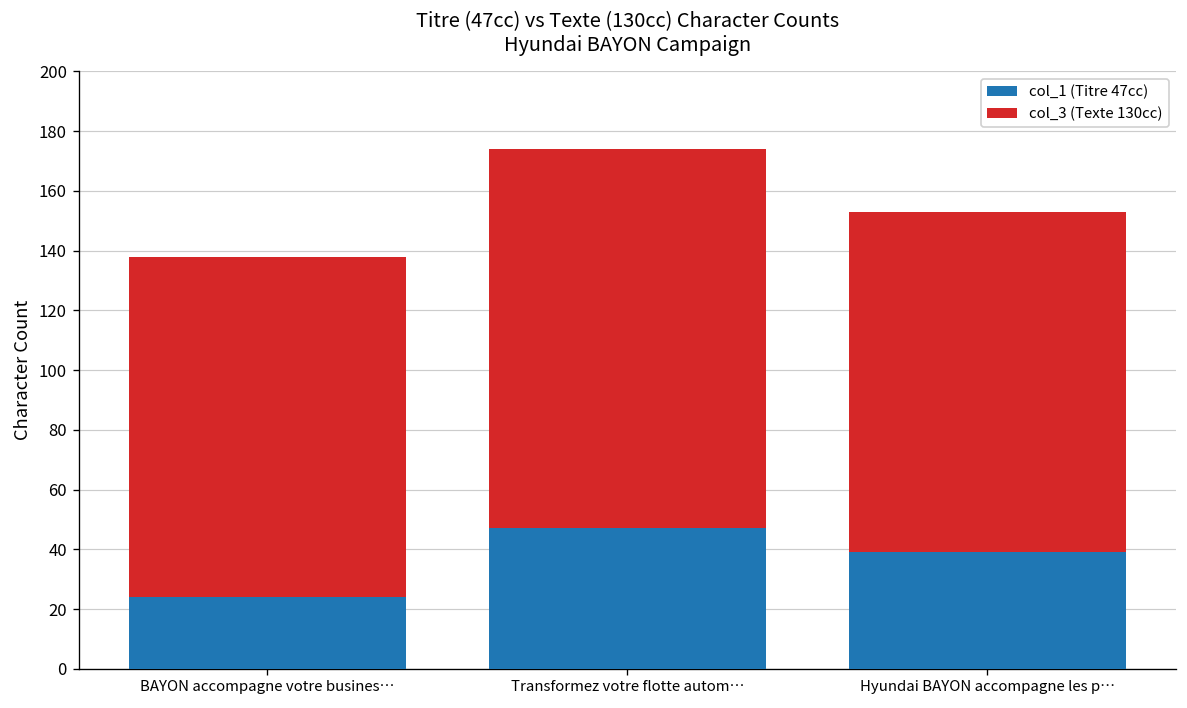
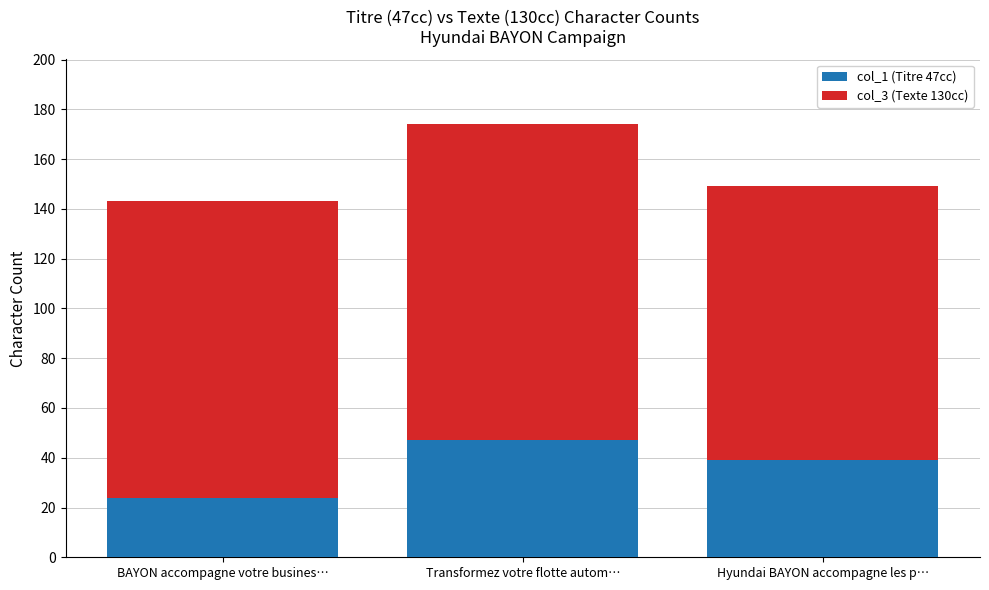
col_3 (Texte 130cc), BAYON accompagne votre busines…: 114 -> 119
col_3 (Texte 130cc), Hyundai BAYON accompagne les p…: 114 -> 110
